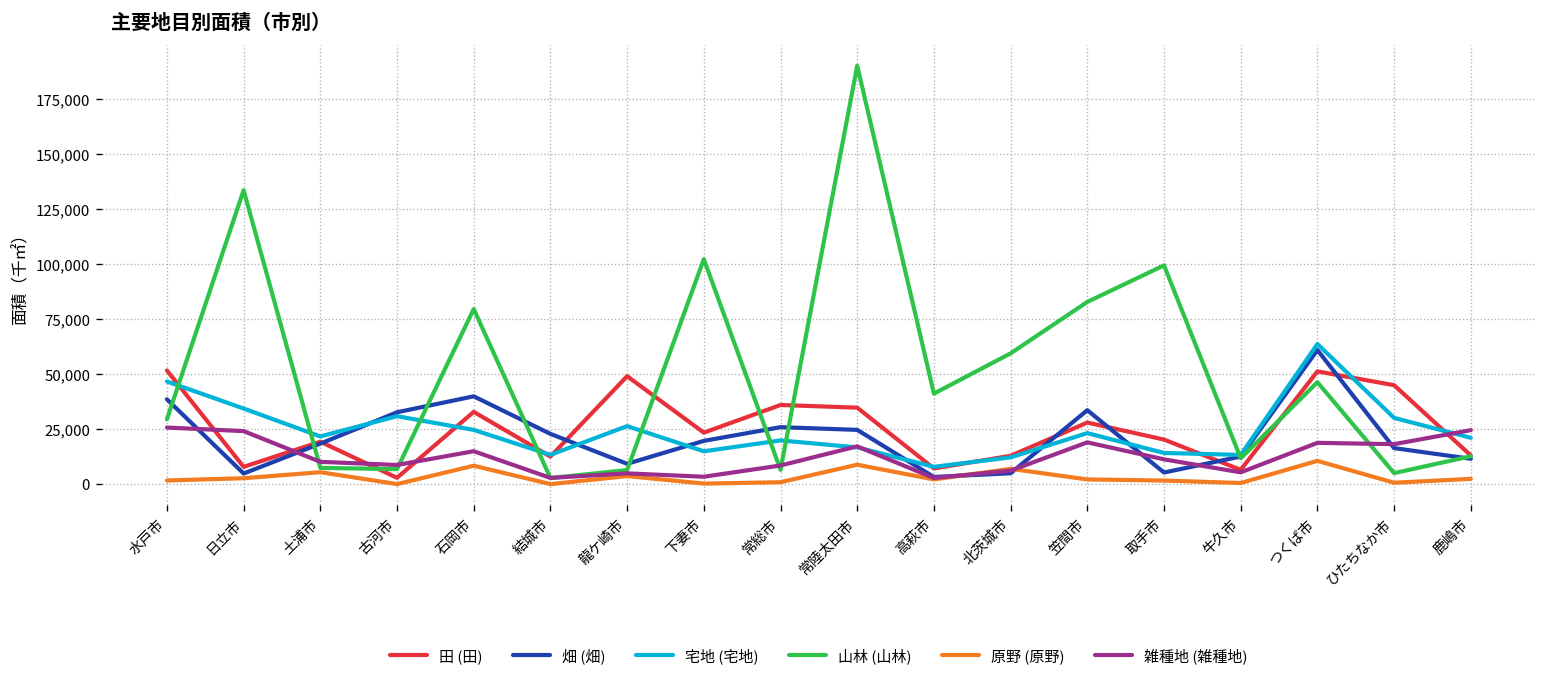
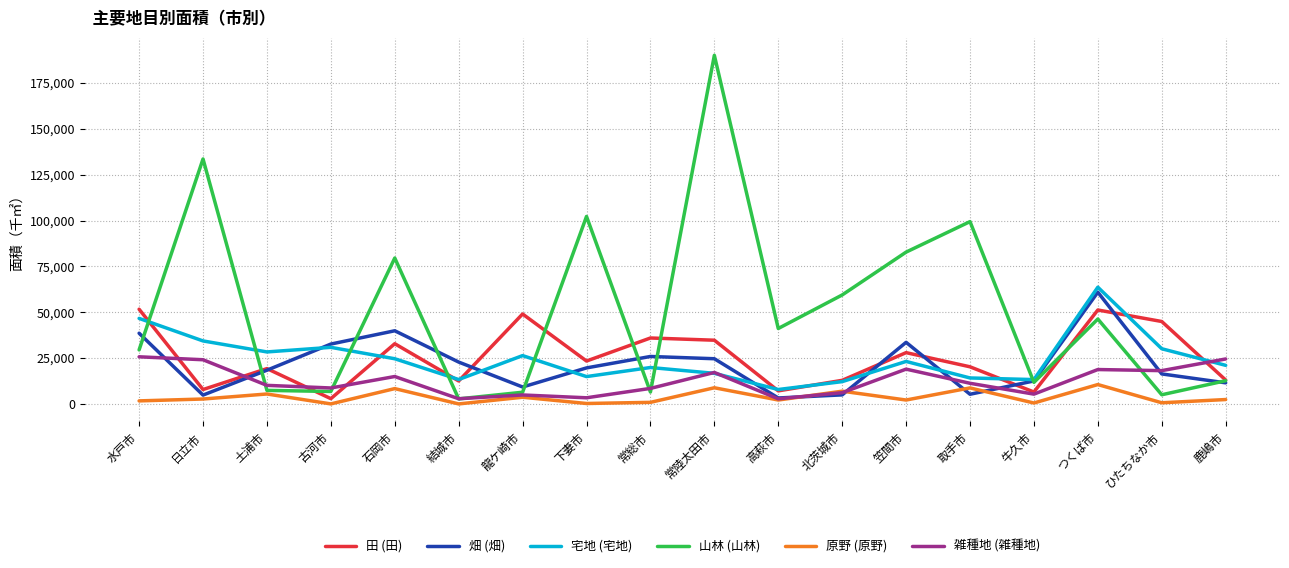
宅地 (宅地), 土浦市: 22,000 -> 28,000
原野 (原野), 取手市: 2,000 -> 9,000
